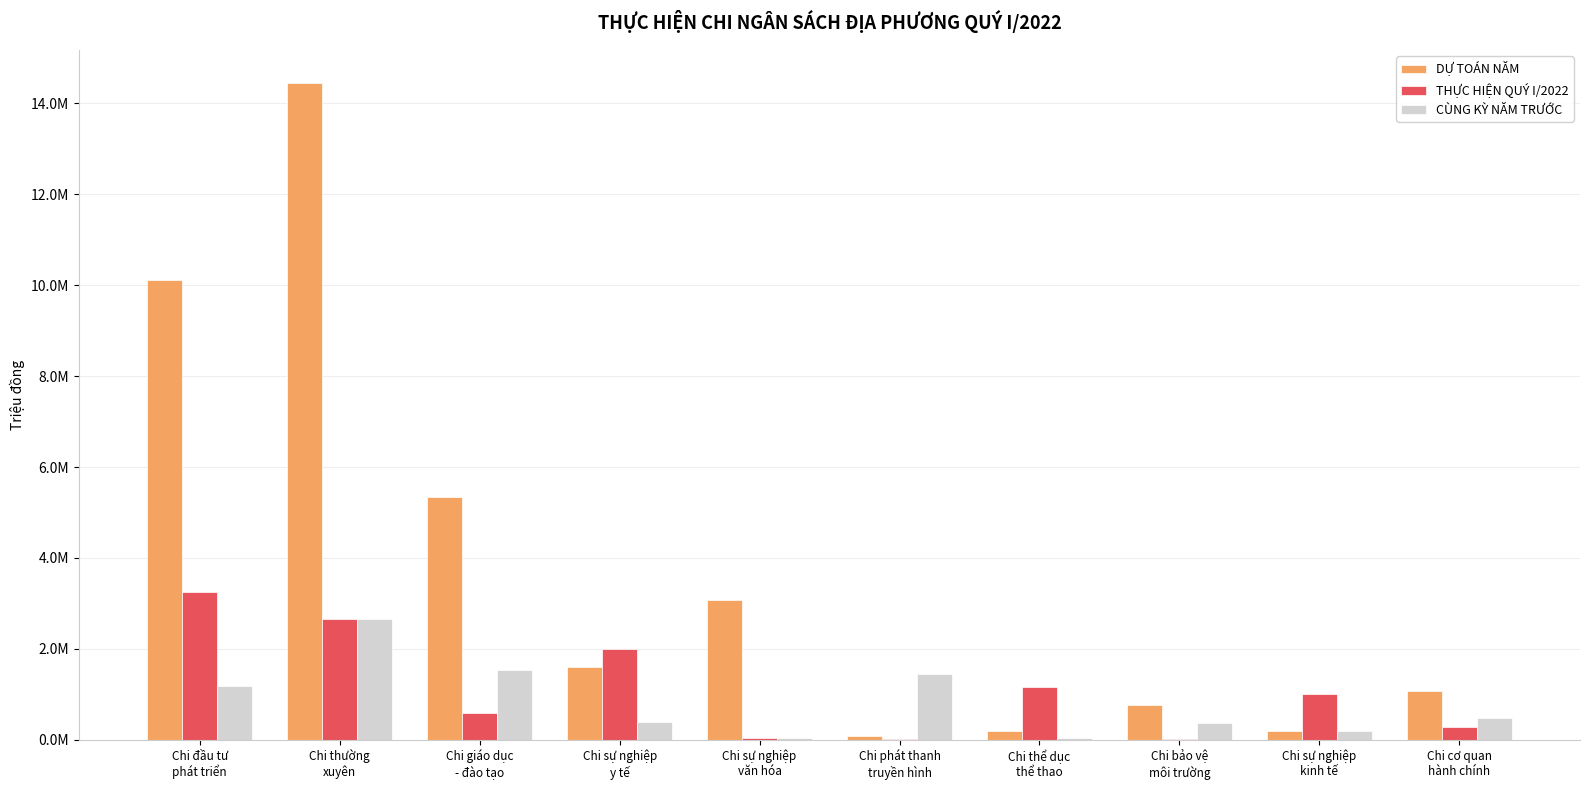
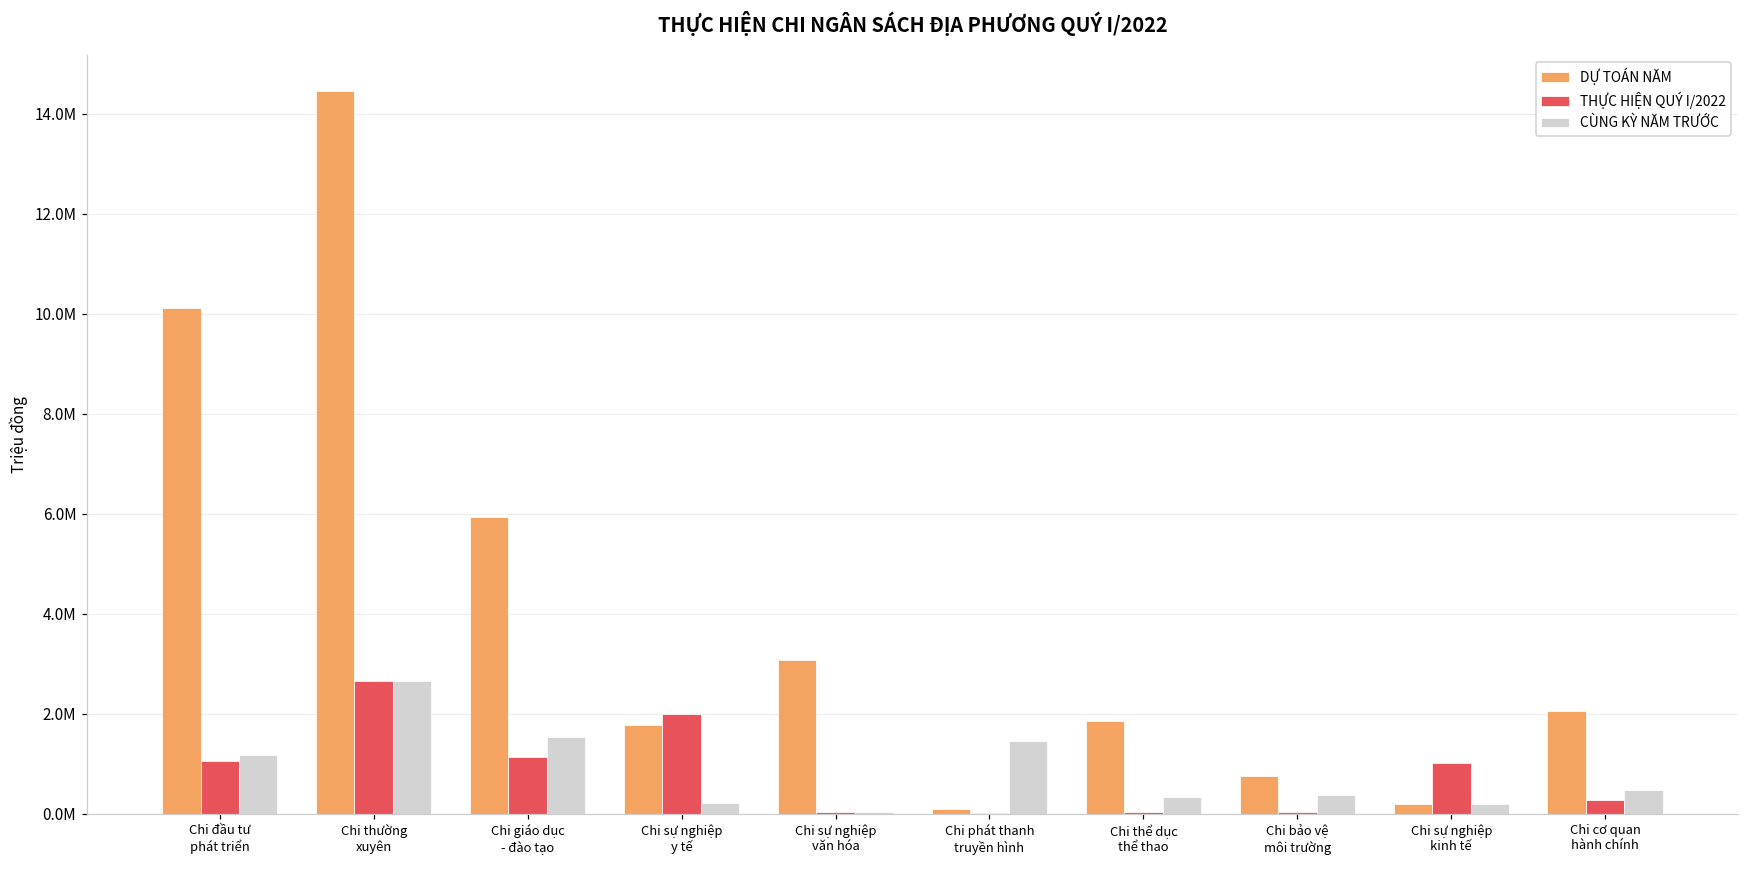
THỰC HIỆN QUÝ I/2022, Chi đầu tư phát triển: 3200000 -> 1100000
DỰ TOÁN NĂM, Chi giáo dục - đào tạo: 5300000 -> 5900000
THỰC HIỆN QUÝ I/2022, Chi giáo dục - đào tạo: 600000 -> 1100000
DỰ TOÁN NĂM, Chi sự nghiệp y tế: 1600000 -> 1800000
CÙNG KỲ NĂM TRƯỚC, Chi sự nghiệp y tế: 400000 -> 200000
DỰ TOÁN NĂM, Chi thể dục thể thao: 200000 -> 1900000
THỰC HIỆN QUÝ I/2022, Chi thể dục thể thao: 1200000 -> 0
CÙNG KỲ NĂM TRƯỚC, Chi thể dục thể thao: 0 -> 300000
DỰ TOÁN NĂM, Chi cơ quan hành chính: 1100000 -> 2000000
